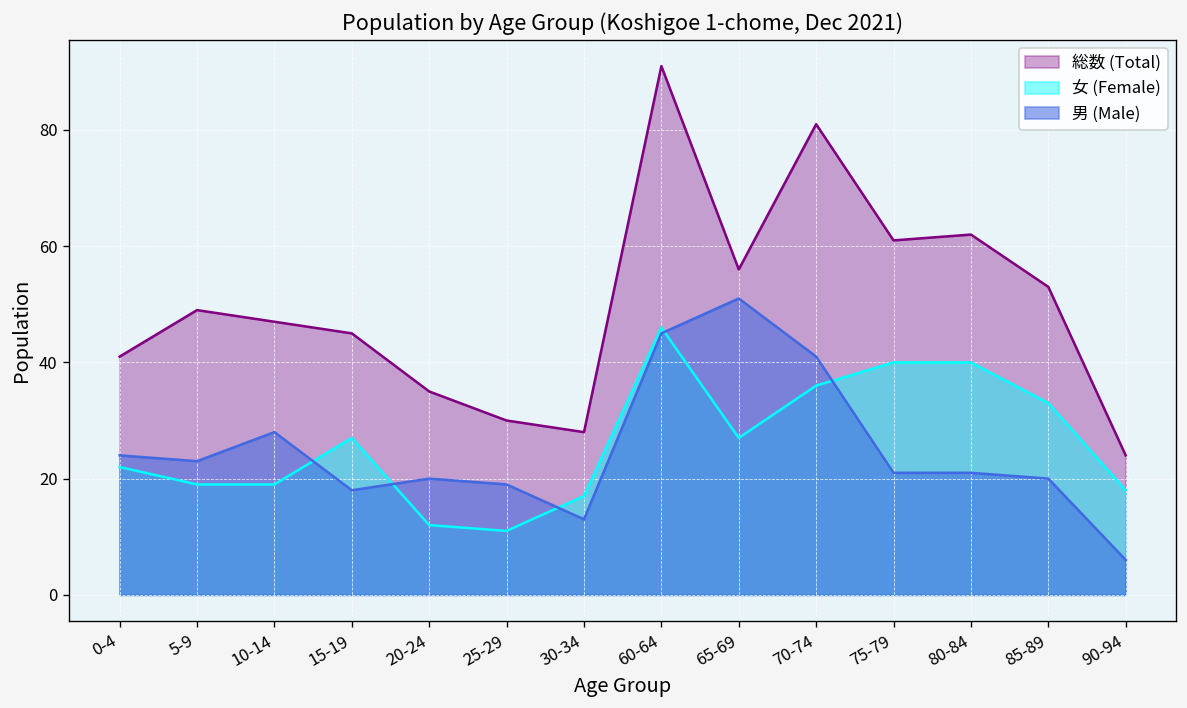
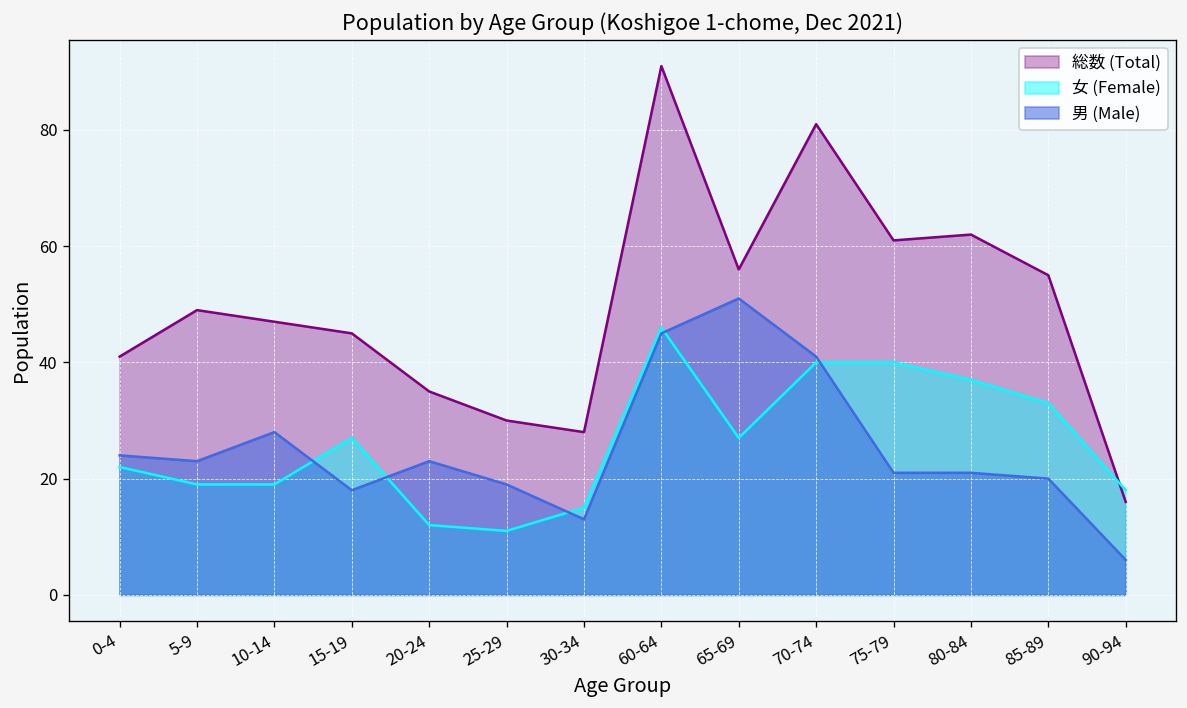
男 (Male), 20-24: 20 -> 23
女 (Female), 30-34: 17 -> 15
女 (Female), 70-74: 36 -> 40
女 (Female), 80-84: 40 -> 37
総数 (Total), 85-89: 53 -> 55
総数 (Total), 90-94: 24 -> 16
